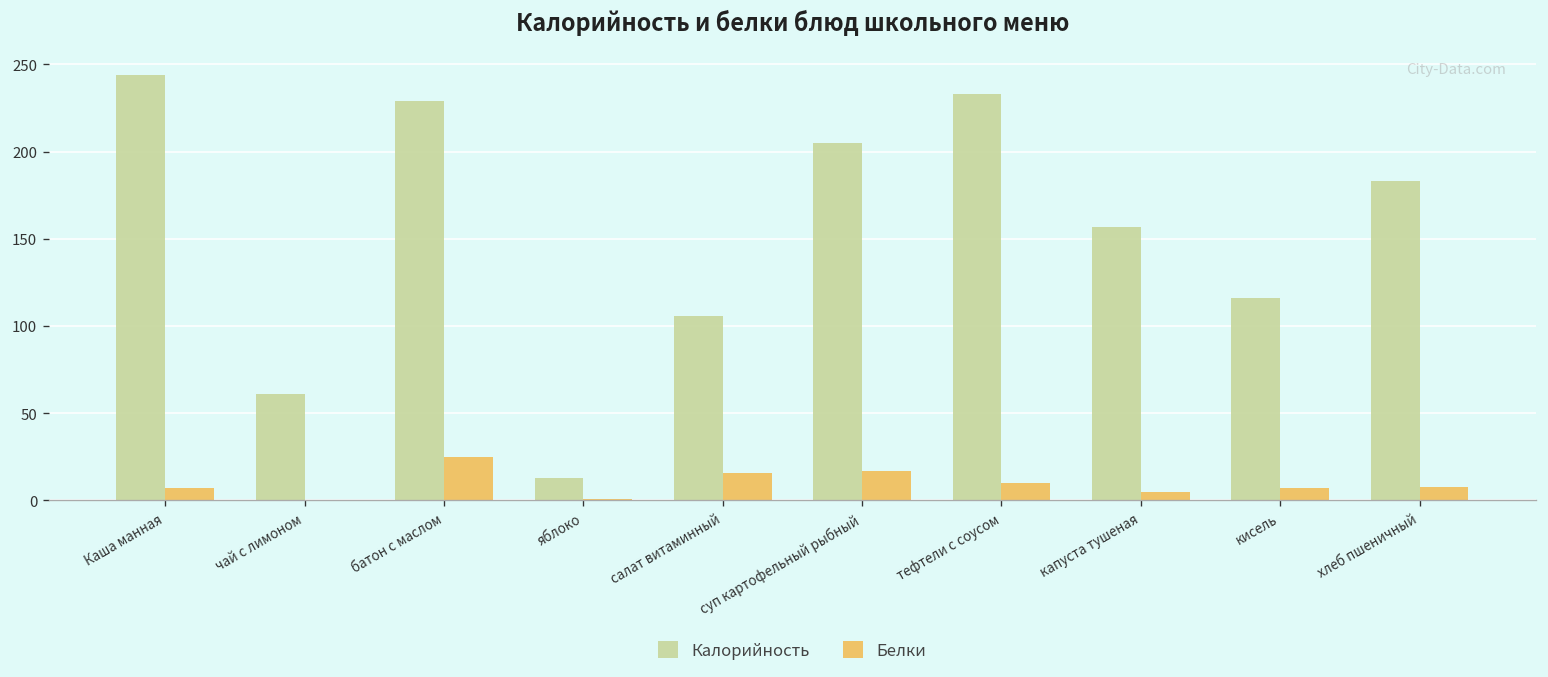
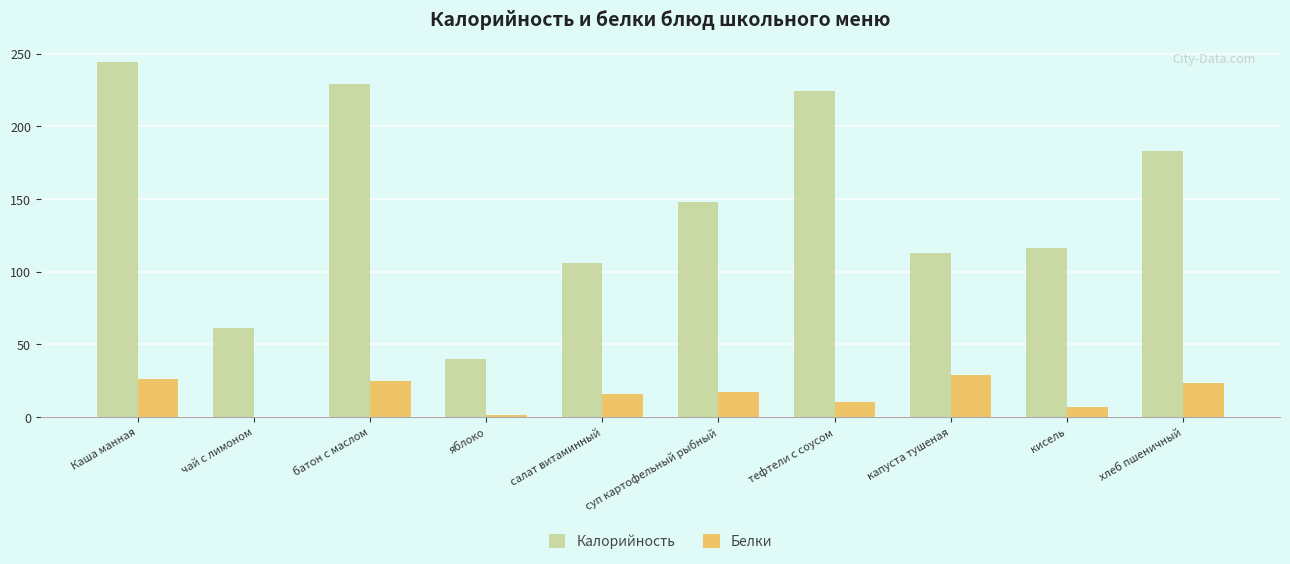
Белки, Каша манная: 7 -> 26
Калорийность, яблоко: 13 -> 40
Калорийность, суп картофельный рыбный: 205 -> 148
Калорийность, тефтели с соусом: 233 -> 224
Калорийность, капуста тушеная: 157 -> 113
Белки, капуста тушеная: 5 -> 29
Белки, хлеб пшеничный: 8 -> 23
